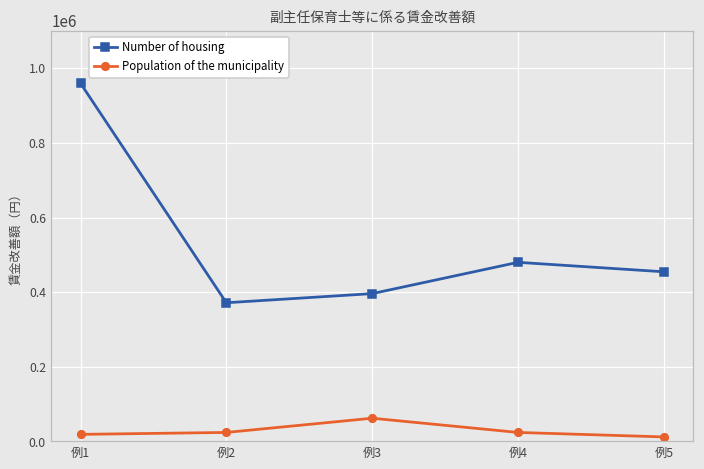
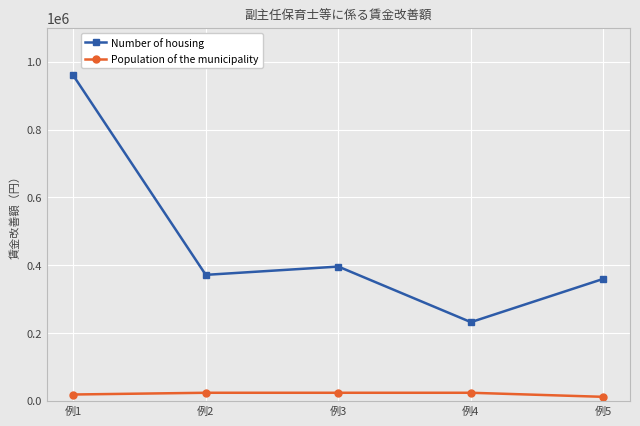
Population of the municipality, 例3: 60000 -> 20000
Number of housing, 例4: 480000 -> 230000
Number of housing, 例5: 450000 -> 360000
